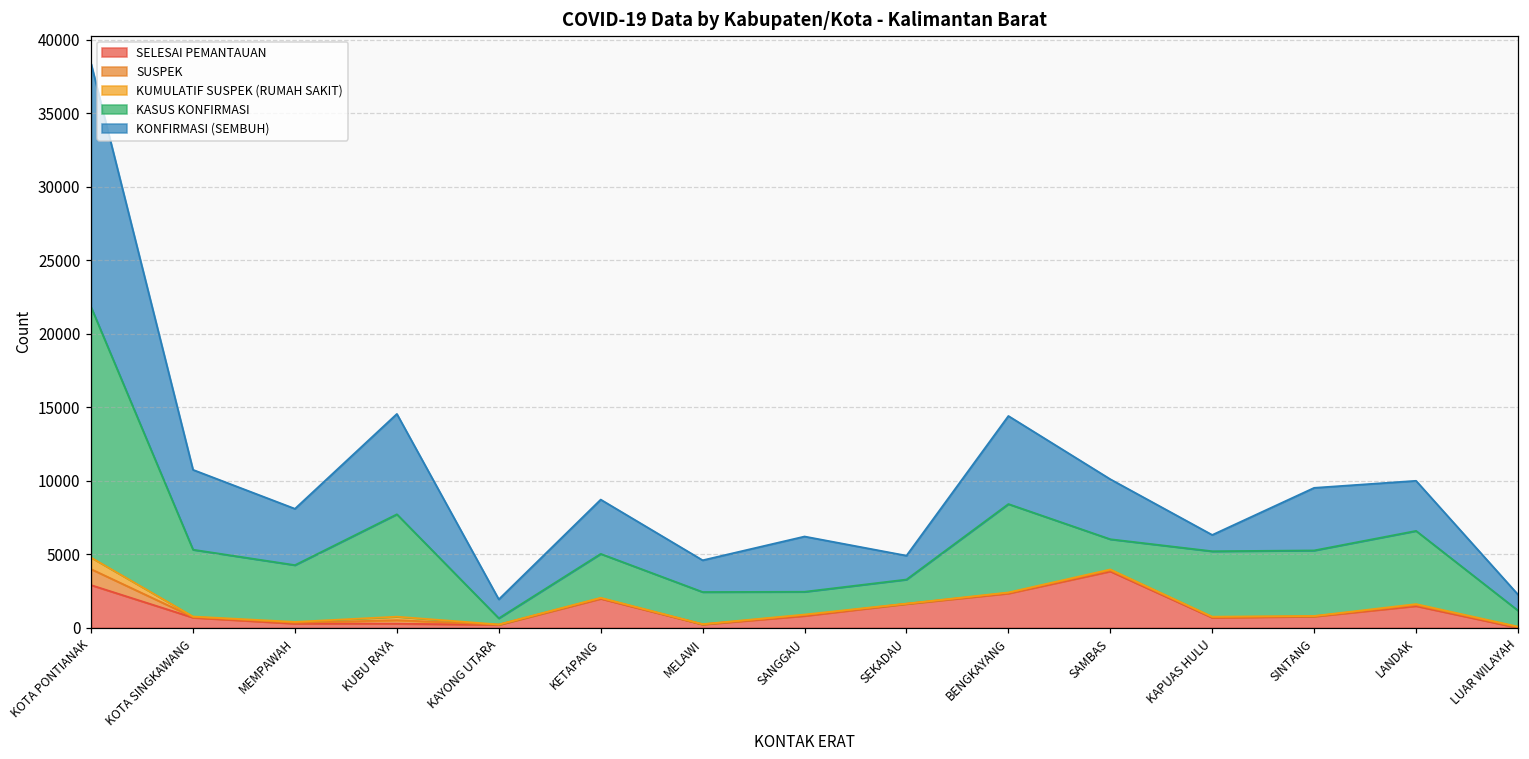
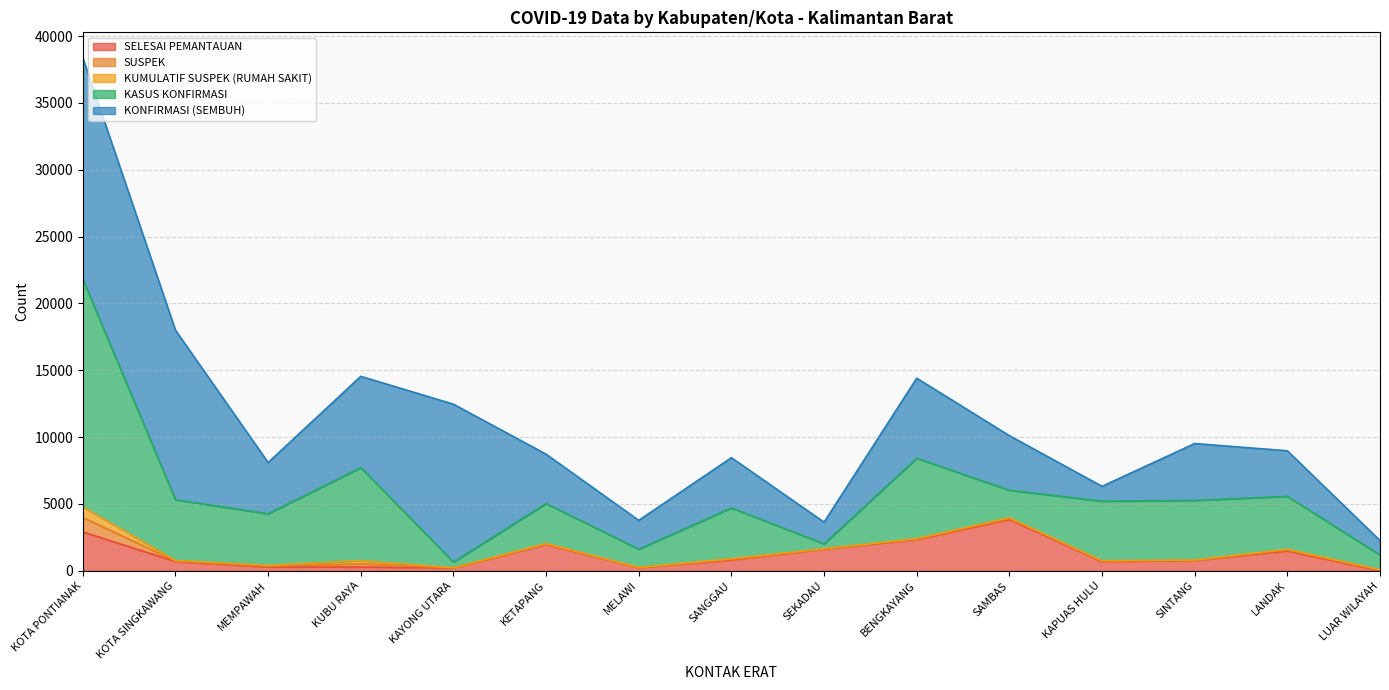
KONFIRMASI (SEMBUH), KOTA SINGKAWANG: 5400 -> 12700
KONFIRMASI (SEMBUH), KAYONG UTARA: 1300 -> 11800
KASUS KONFIRMASI, MELAWI: 2200 -> 1400
KASUS KONFIRMASI, SANGGAU: 1500 -> 3800
KASUS KONFIRMASI, SEKADAU: 1600 -> 400
KASUS KONFIRMASI, LANDAK: 5000 -> 4000
